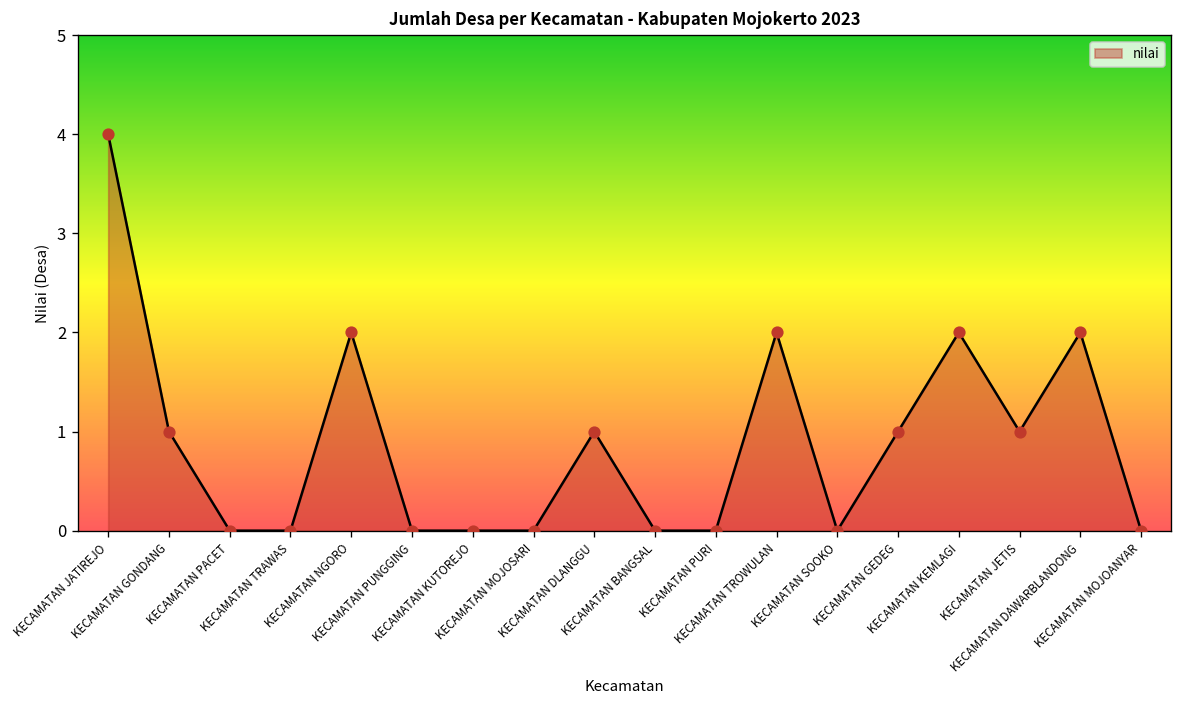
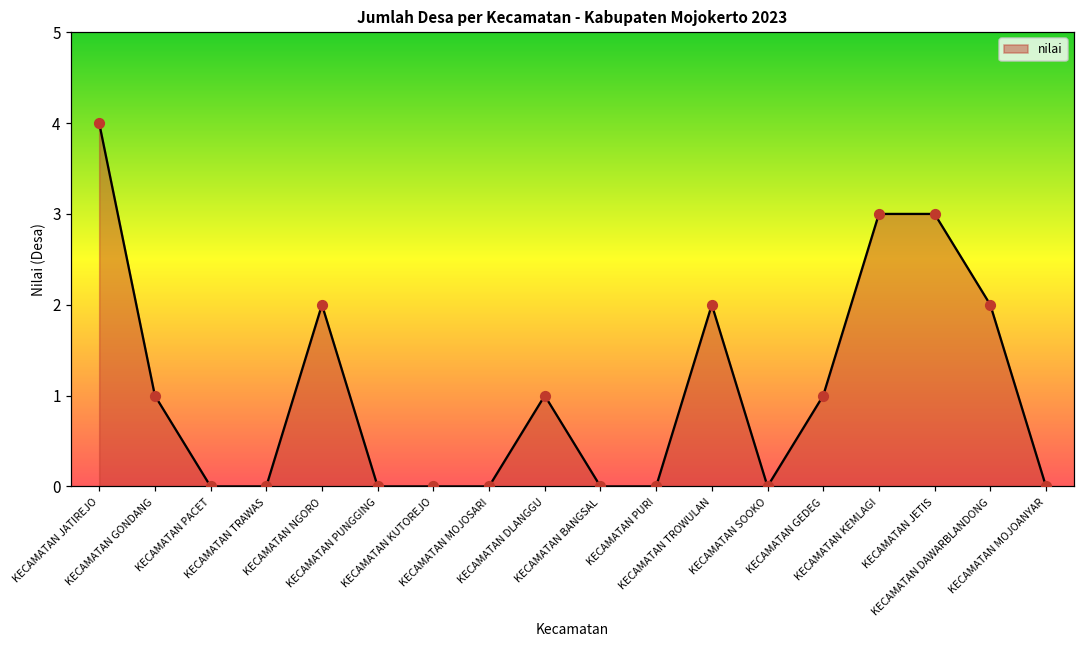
KECAMATAN KEMLAGI: 2 -> 3
KECAMATAN JETIS: 1 -> 3
